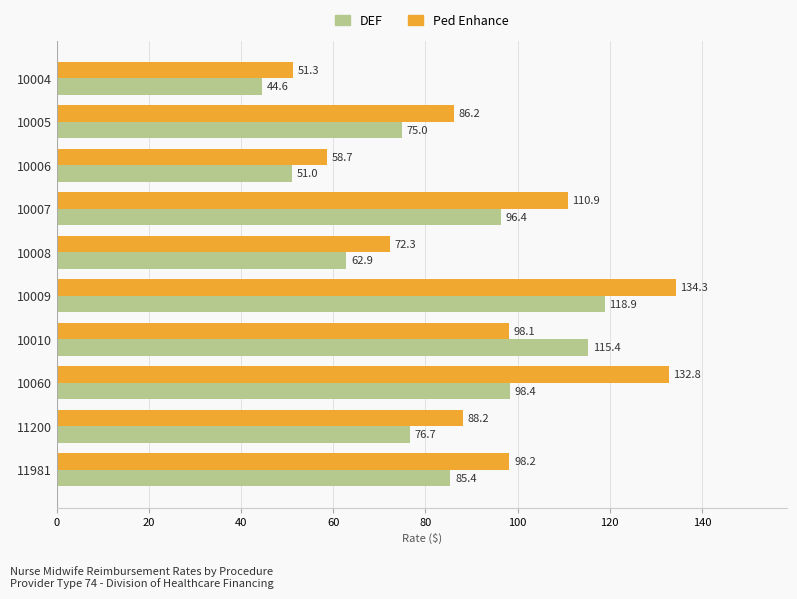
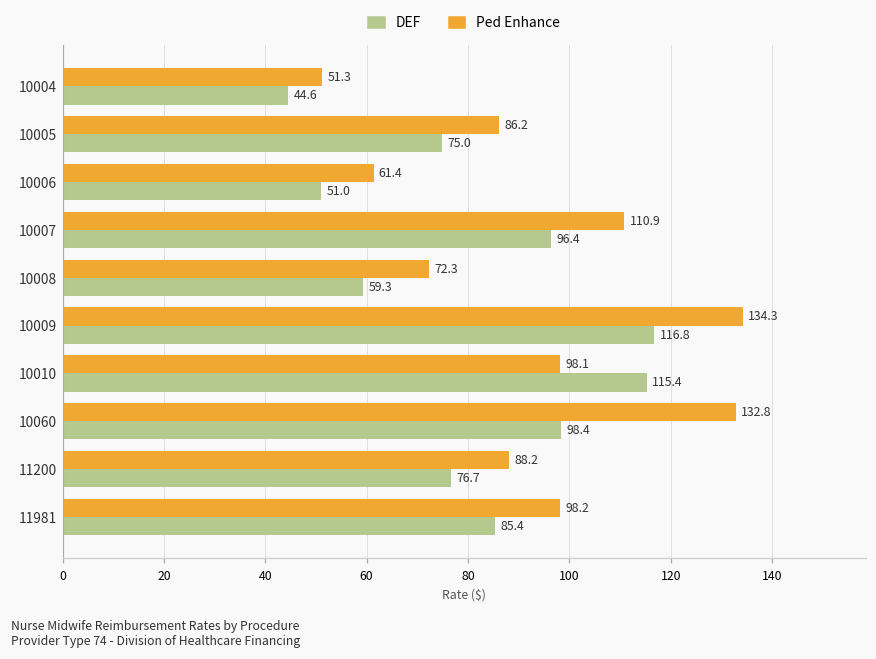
Ped Enhance, 10006: 58.7 -> 61.4
DEF, 10008: 62.9 -> 59.3
DEF, 10009: 118.9 -> 116.8
